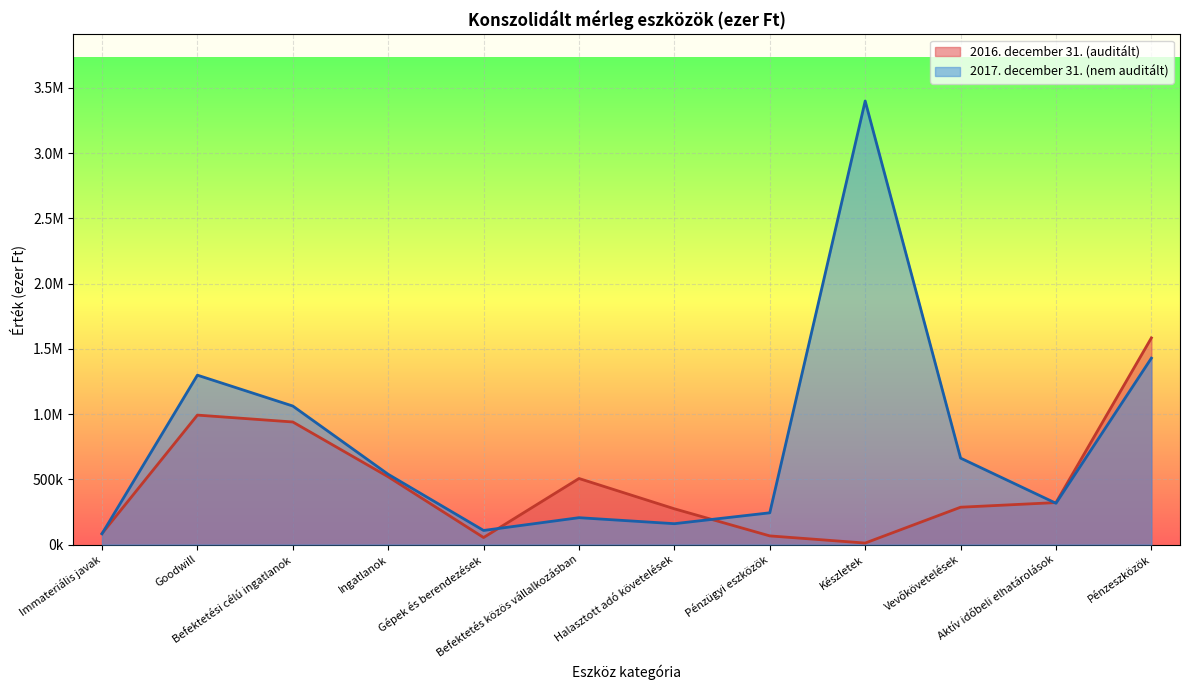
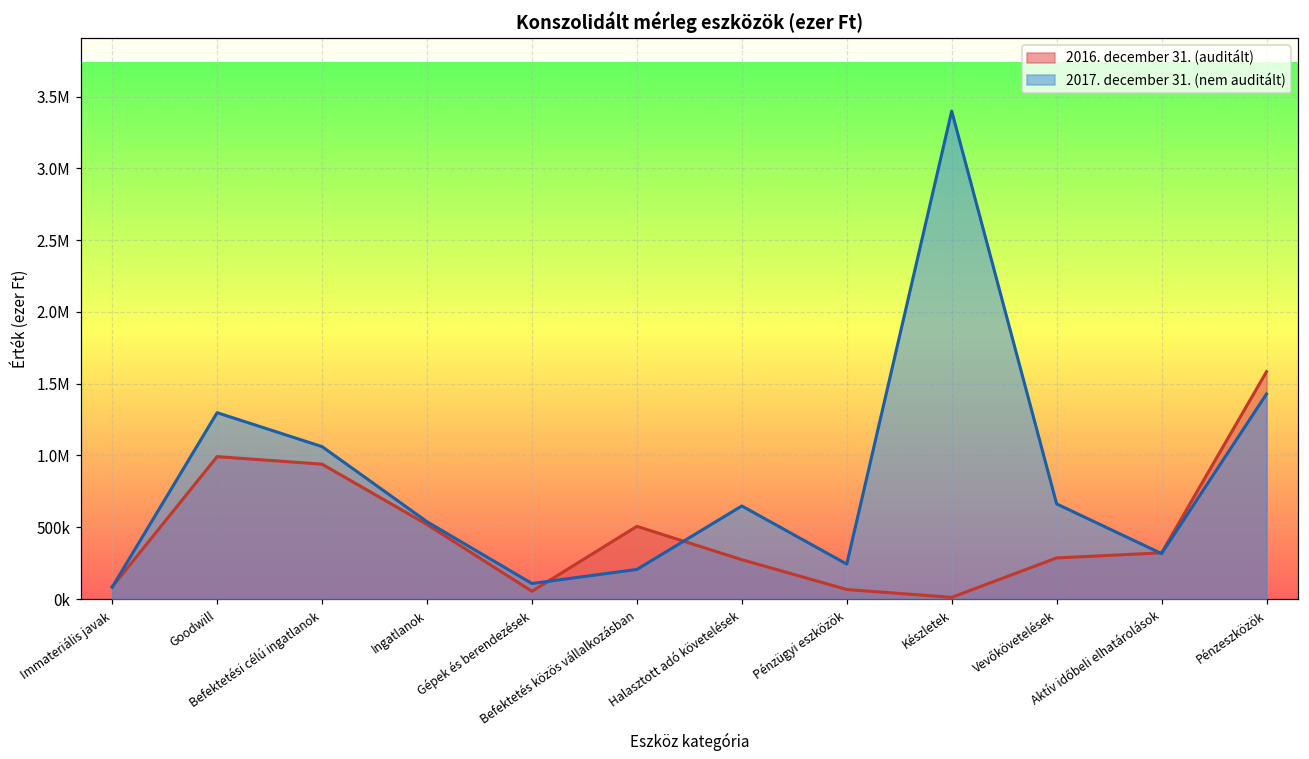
2017. december 31. (nem auditált), Halasztott adó követelések: 160000 -> 650000
